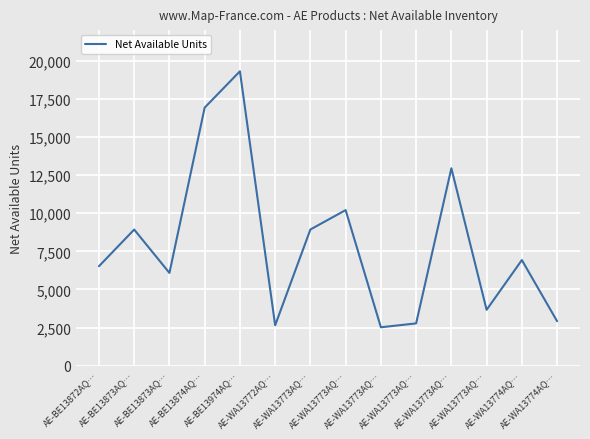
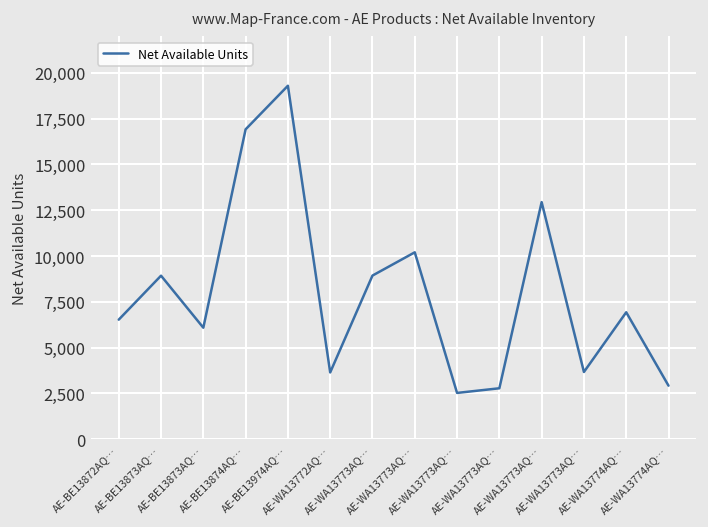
AE-WA13772AQ…: 2,700 -> 3,600
